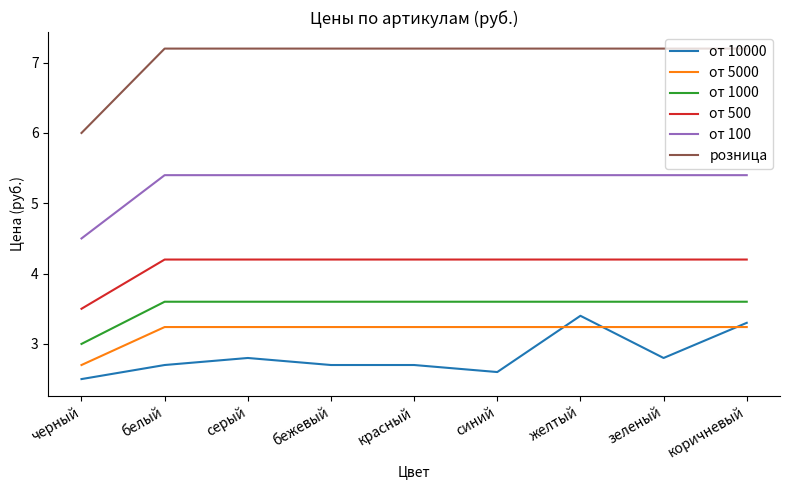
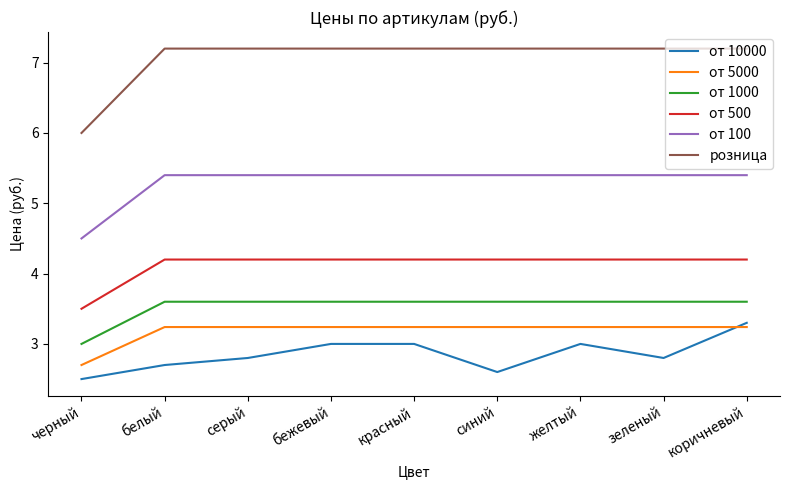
от 10000, бежевый: 2.7 -> 3.0
от 10000, красный: 2.7 -> 3.0
от 10000, желтый: 3.4 -> 3.0
